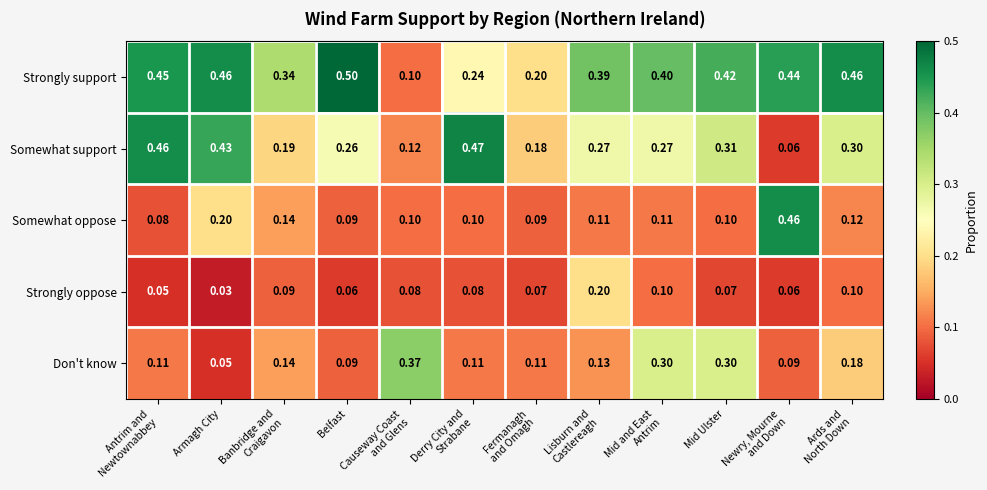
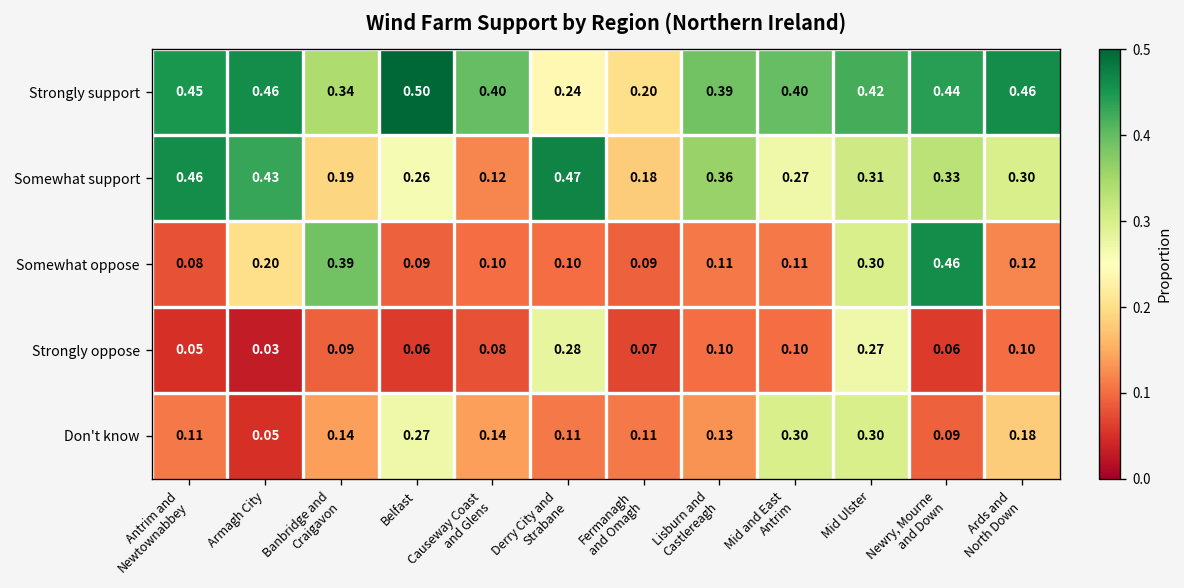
Strongly support, Causeway Coast and Glens: 0.10 -> 0.40
Somewhat support, Lisburn and Castlereagh: 0.27 -> 0.36
Somewhat support, Newry, Mourne and Down: 0.06 -> 0.33
Somewhat oppose, Banbridge and Craigavon: 0.14 -> 0.39
Somewhat oppose, Mid Ulster: 0.10 -> 0.30
Strongly oppose, Derry City and Strabane: 0.08 -> 0.28
Strongly oppose, Lisburn and Castlereagh: 0.20 -> 0.10
Strongly oppose, Mid Ulster: 0.07 -> 0.27
Don't know, Belfast: 0.09 -> 0.27
Don't know, Causeway Coast and Glens: 0.37 -> 0.14
